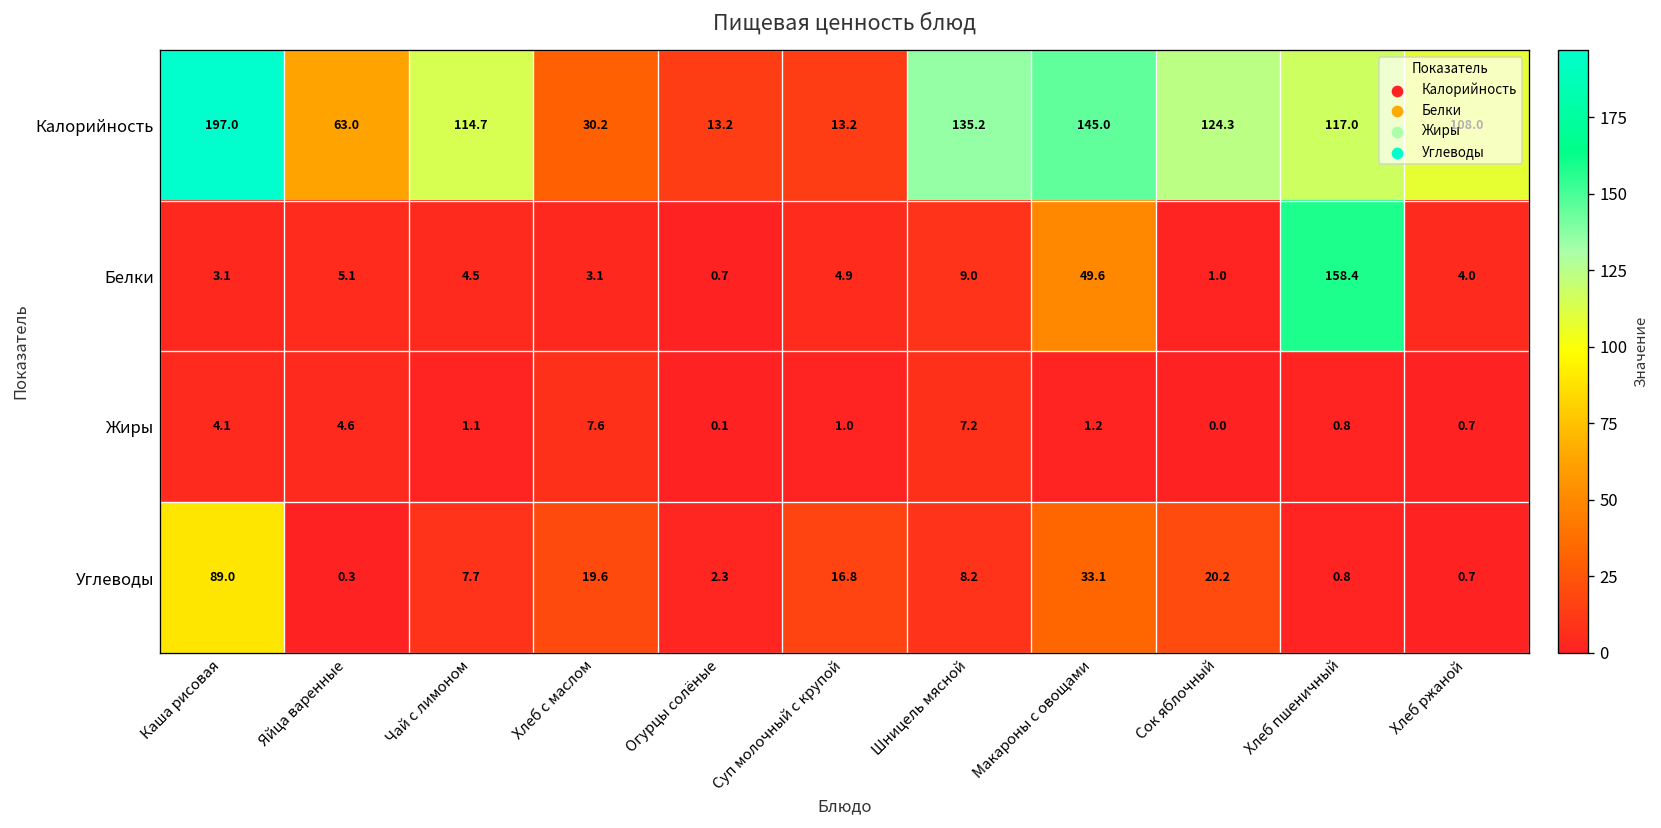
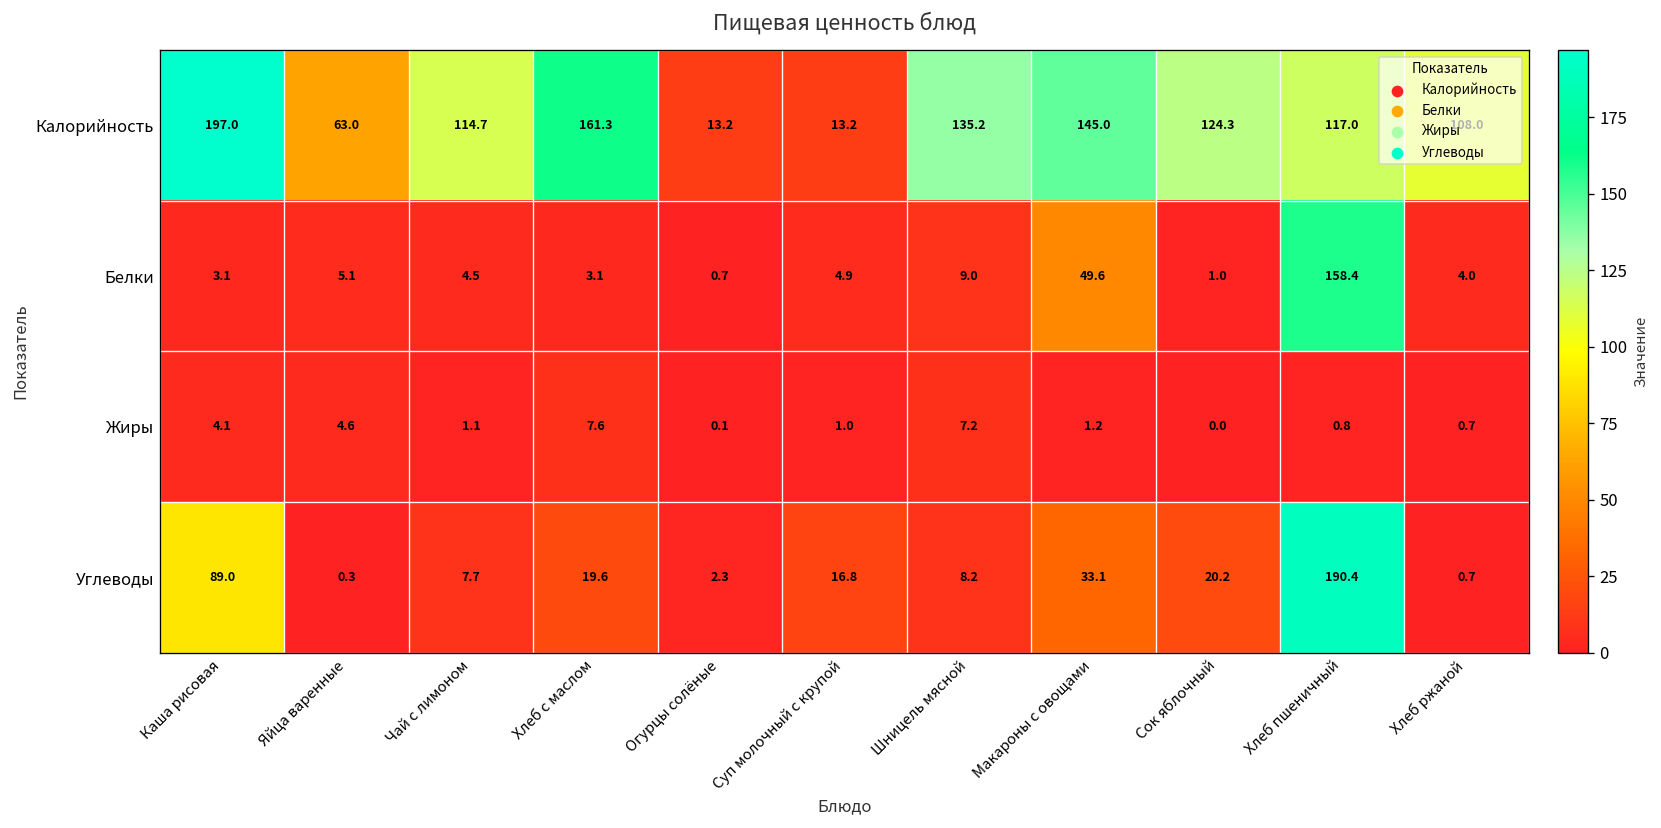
Калорийность, Хлеб с маслом: 30.2 -> 161.3
Углеводы, Хлеб пшеничный: 0.8 -> 190.4
